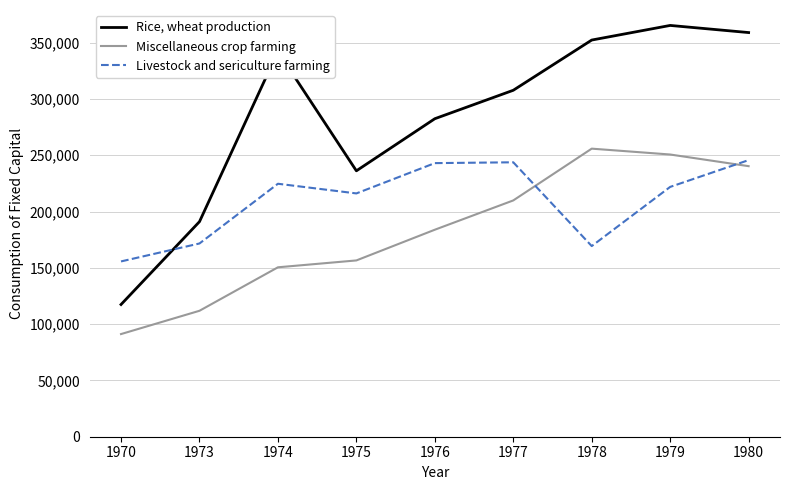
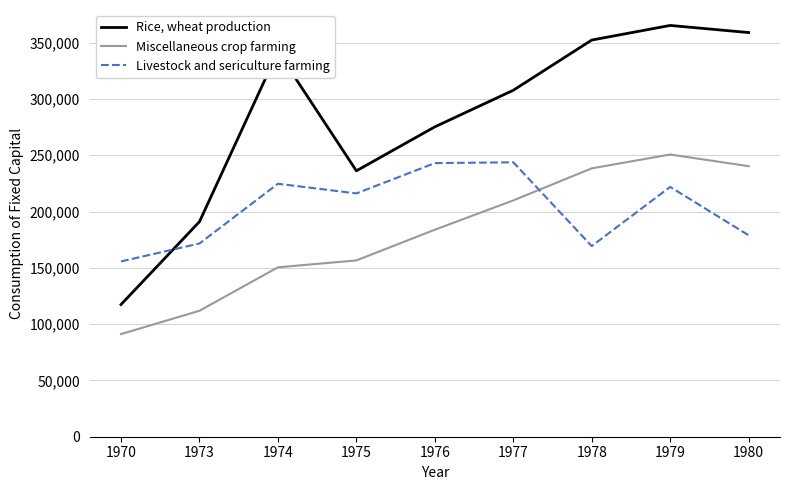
Rice, wheat production, 1976: 282,000 -> 275,000
Miscellaneous crop farming, 1978: 256,000 -> 238,000
Livestock and sericulture farming, 1980: 246,000 -> 179,000
